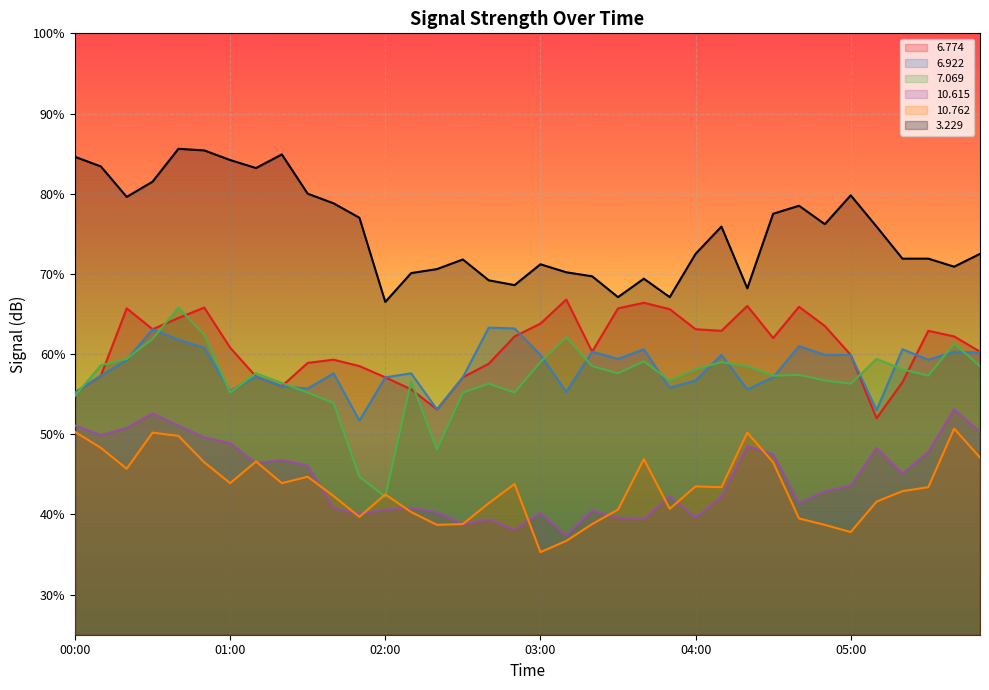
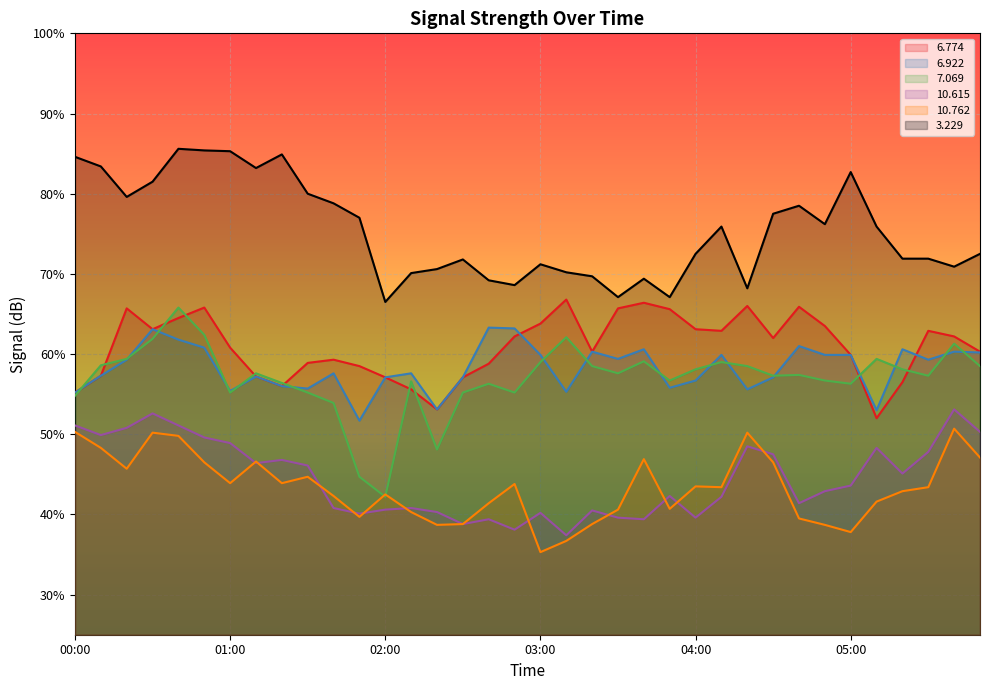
3.229, 01:00: 84% -> 85%
3.229, 05:00: 80% -> 83%
